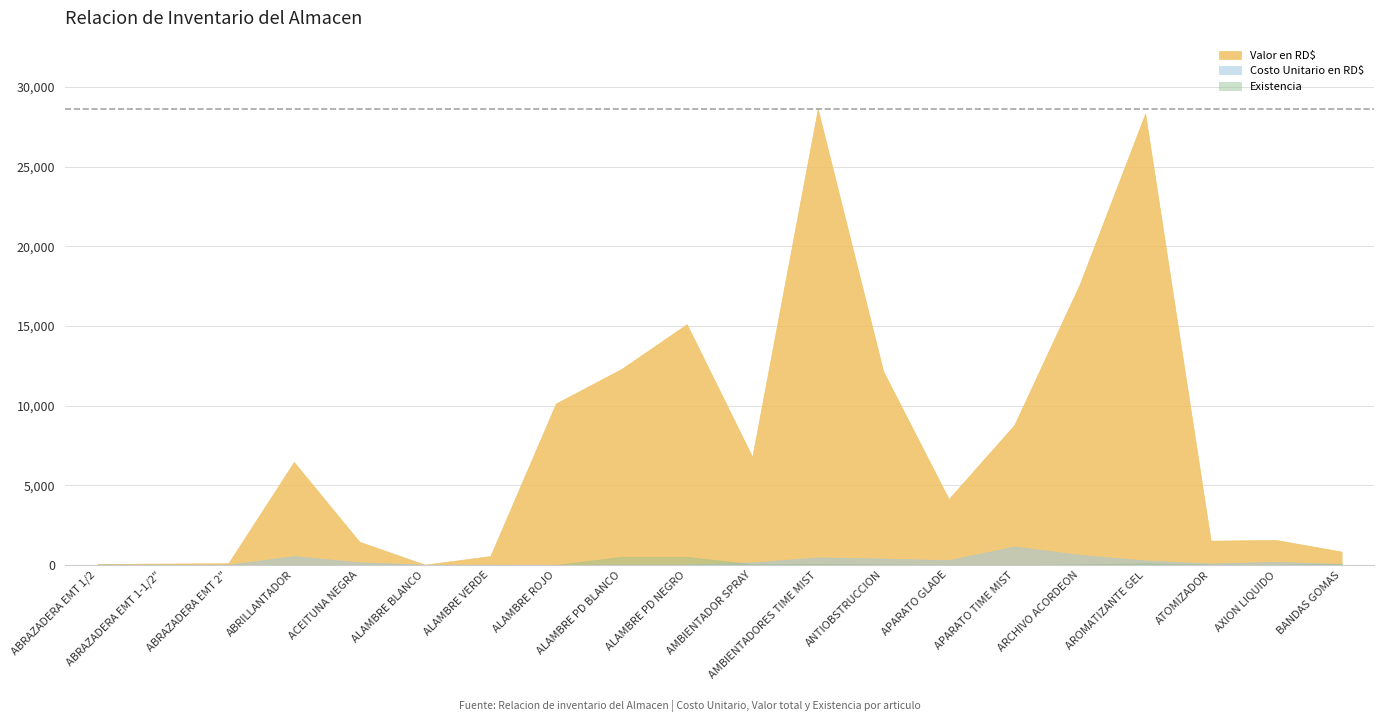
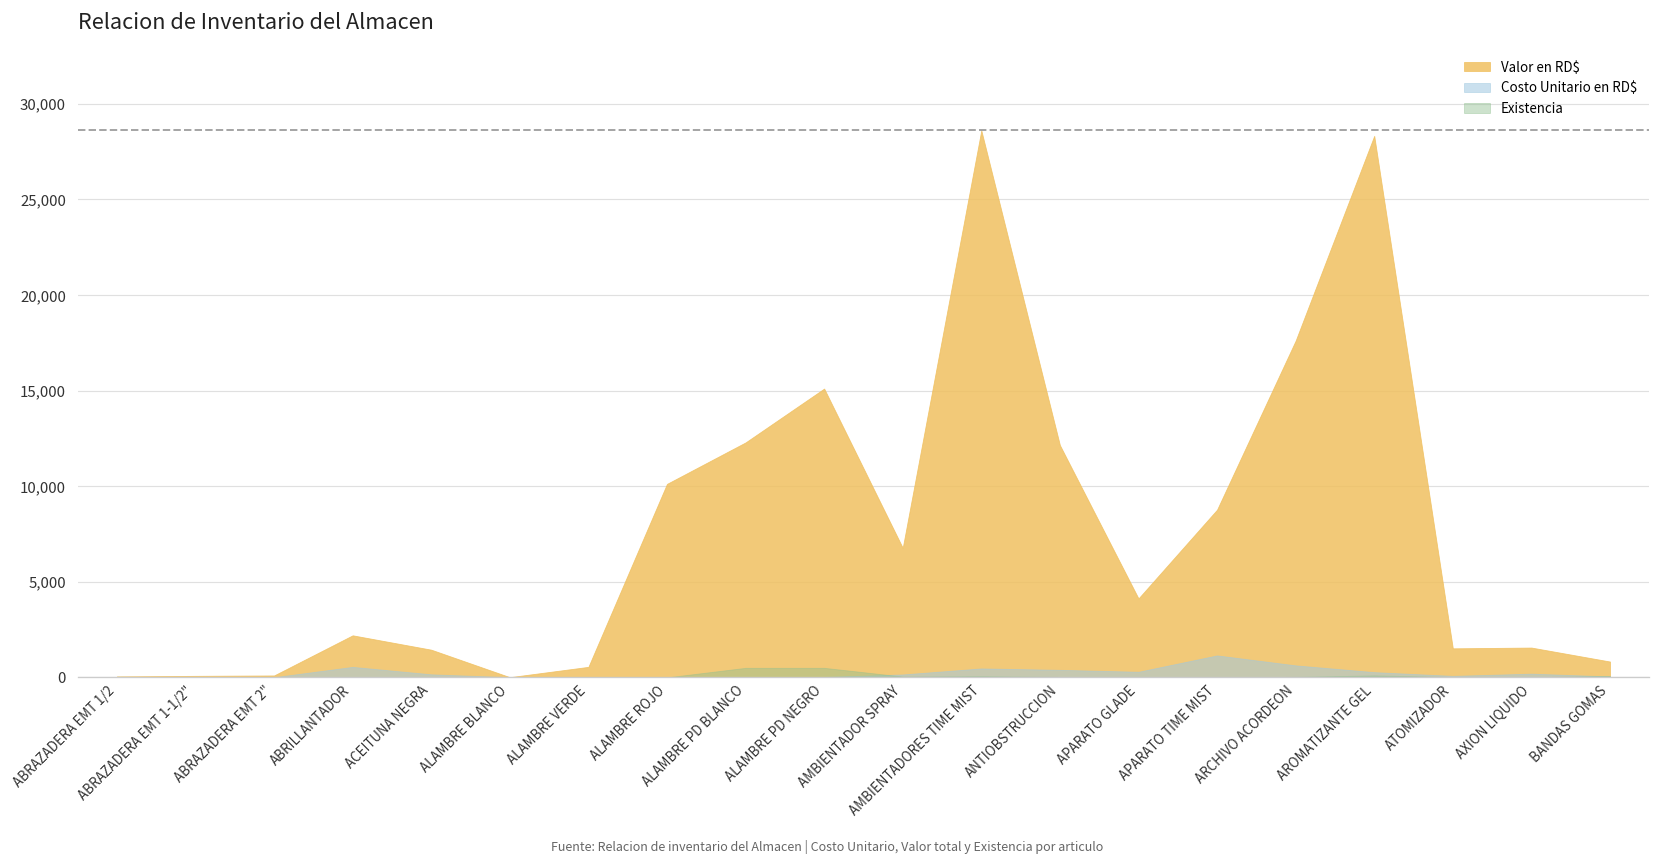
Valor en RD$, ABRILLANTADOR: 6,500 -> 2,200
